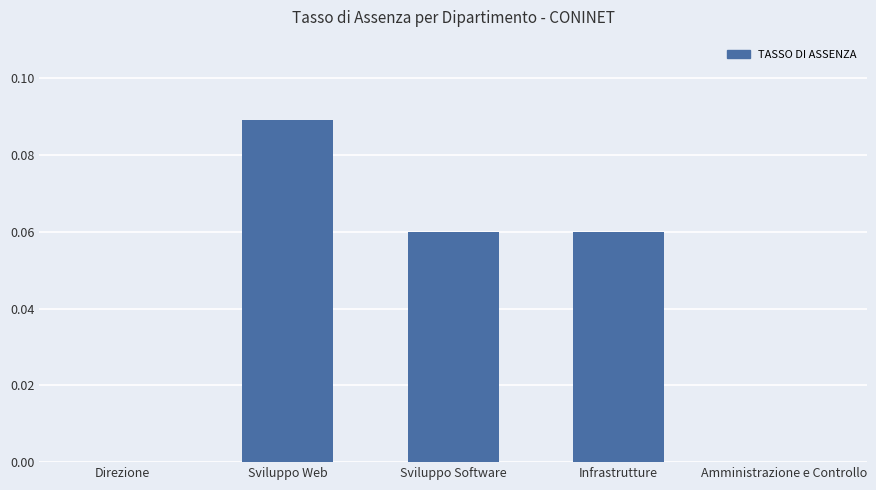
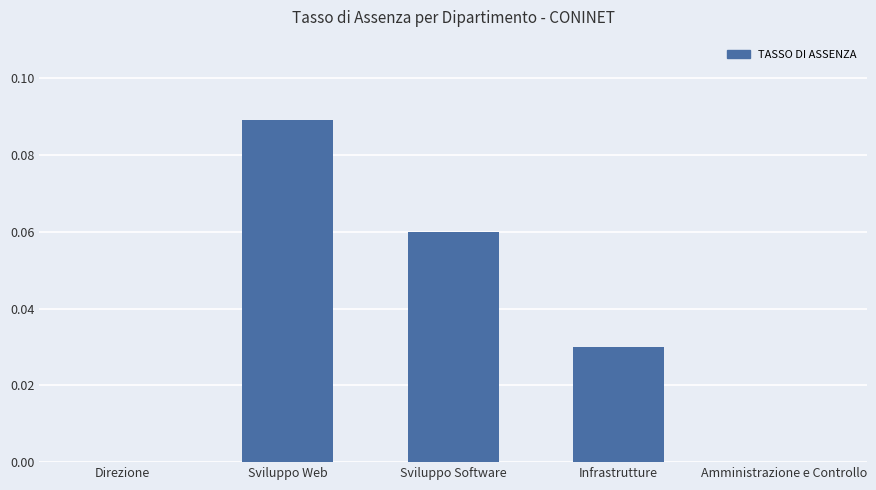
Infrastrutture: 0.06 -> 0.03
